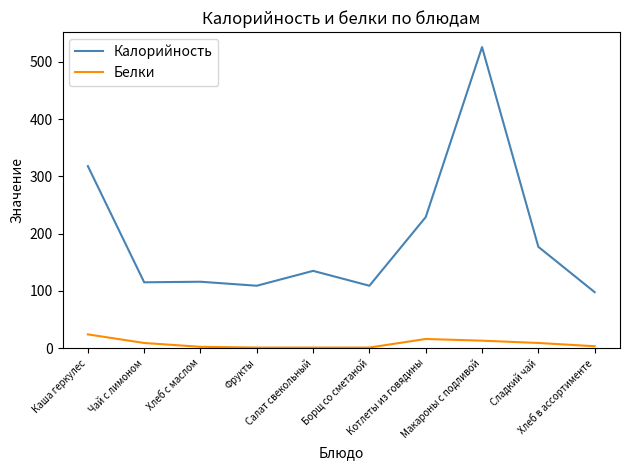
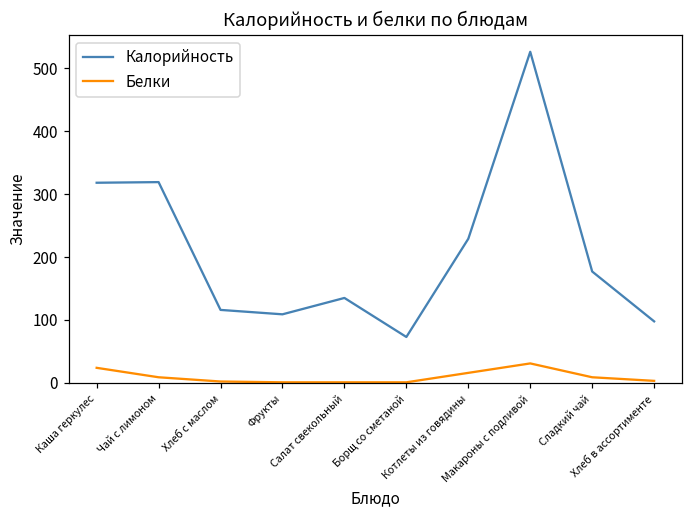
Калорийность, Чай с лимоном: 120 -> 320
Калорийность, Борщ со сметаной: 110 -> 70
Белки, Макароны с подливой: 10 -> 30
